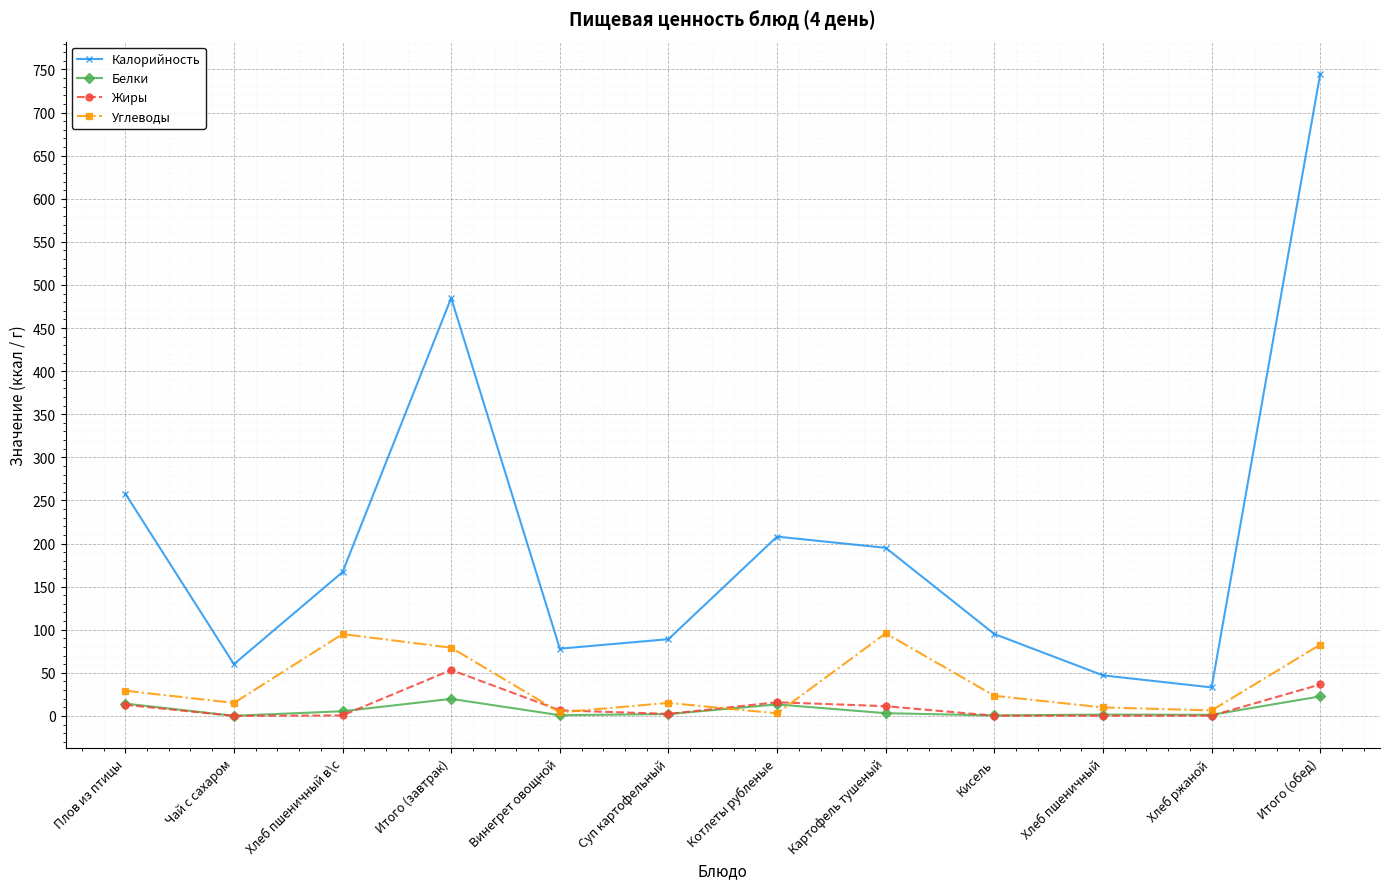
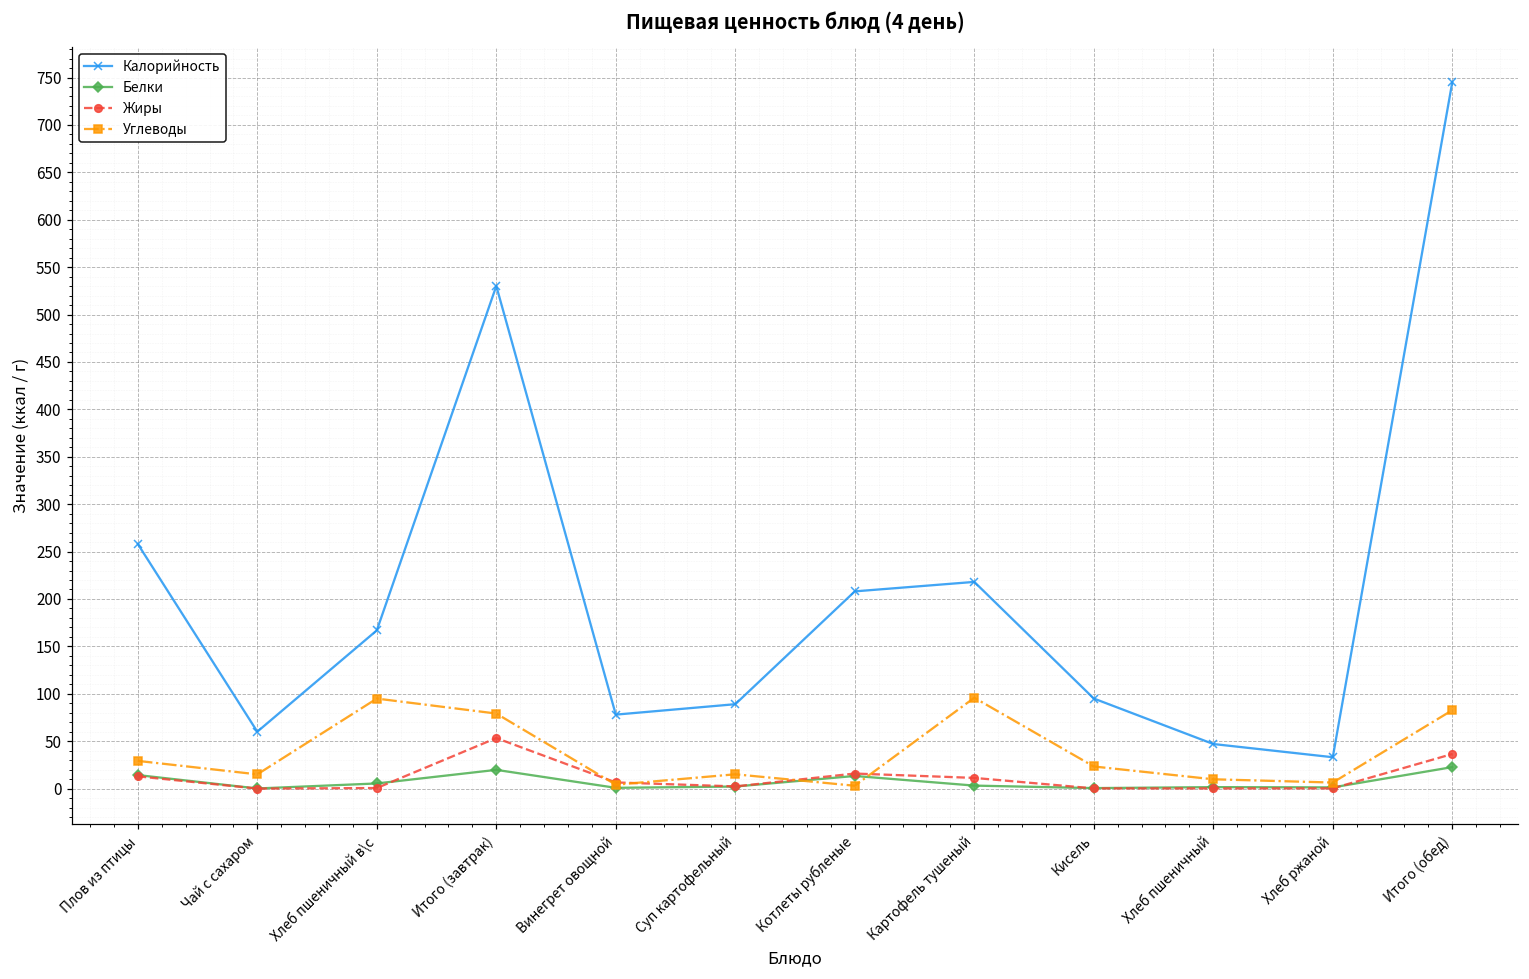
Калорийность, Итого (завтрак): 480 -> 530
Калорийность, Картофель тушеный: 200 -> 220
